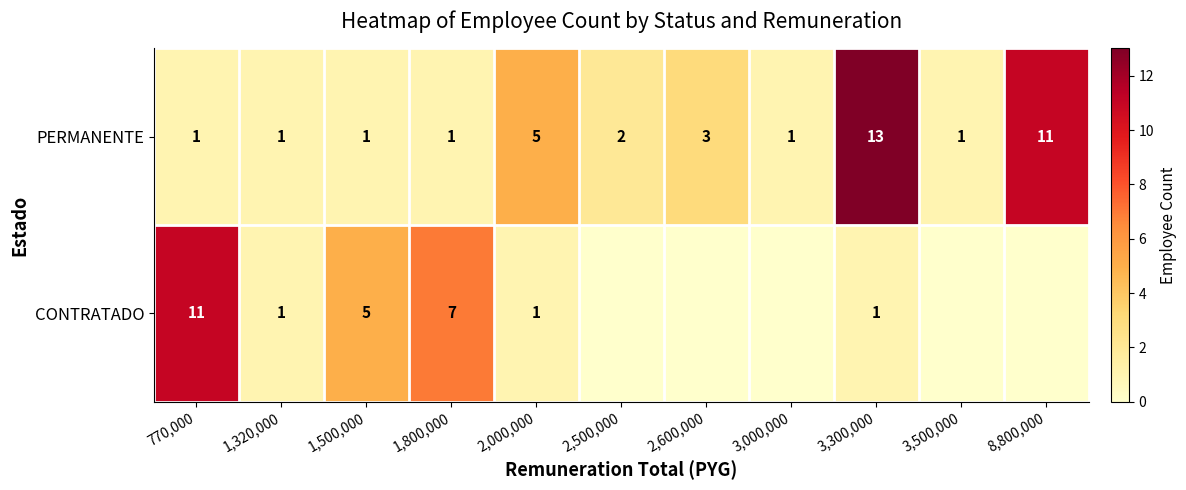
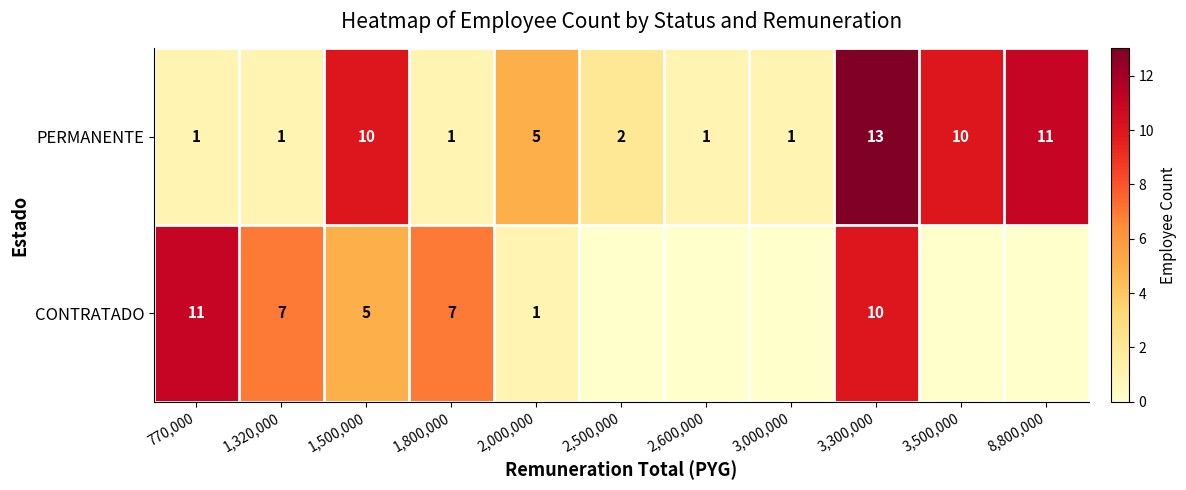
PERMANENTE, 1,500,000: 1 -> 10
PERMANENTE, 2,600,000: 3 -> 1
PERMANENTE, 3,500,000: 1 -> 10
CONTRATADO, 1,320,000: 1 -> 7
CONTRATADO, 3,300,000: 1 -> 10
